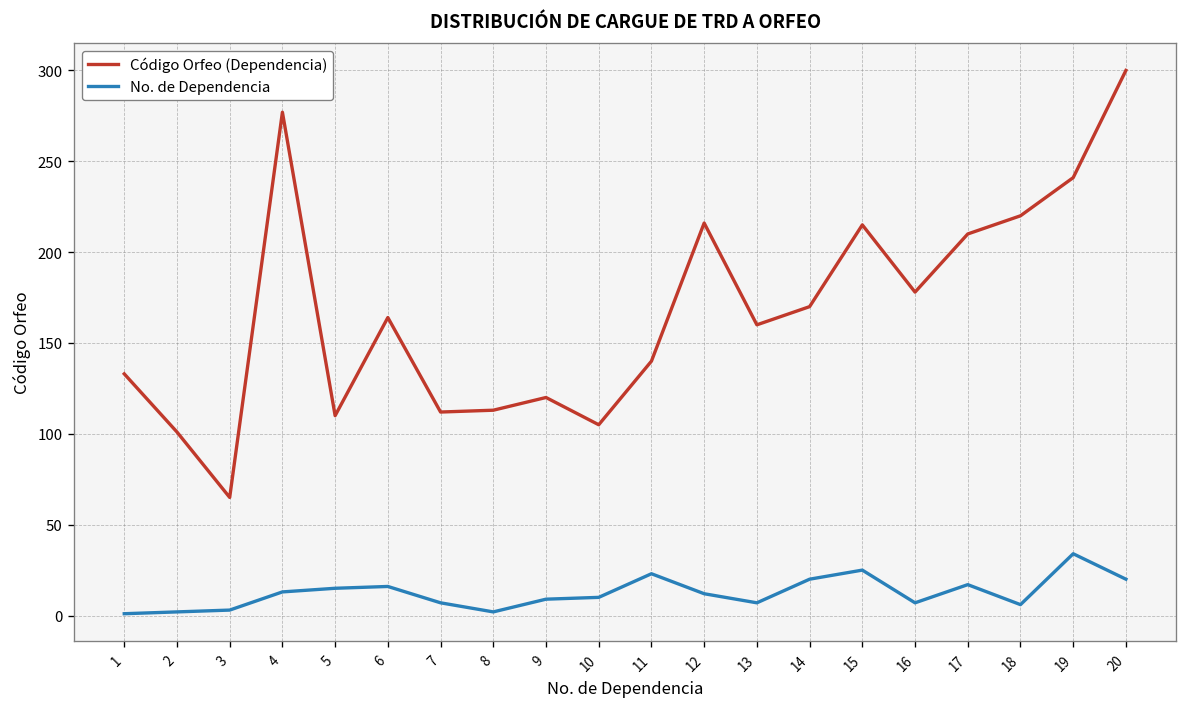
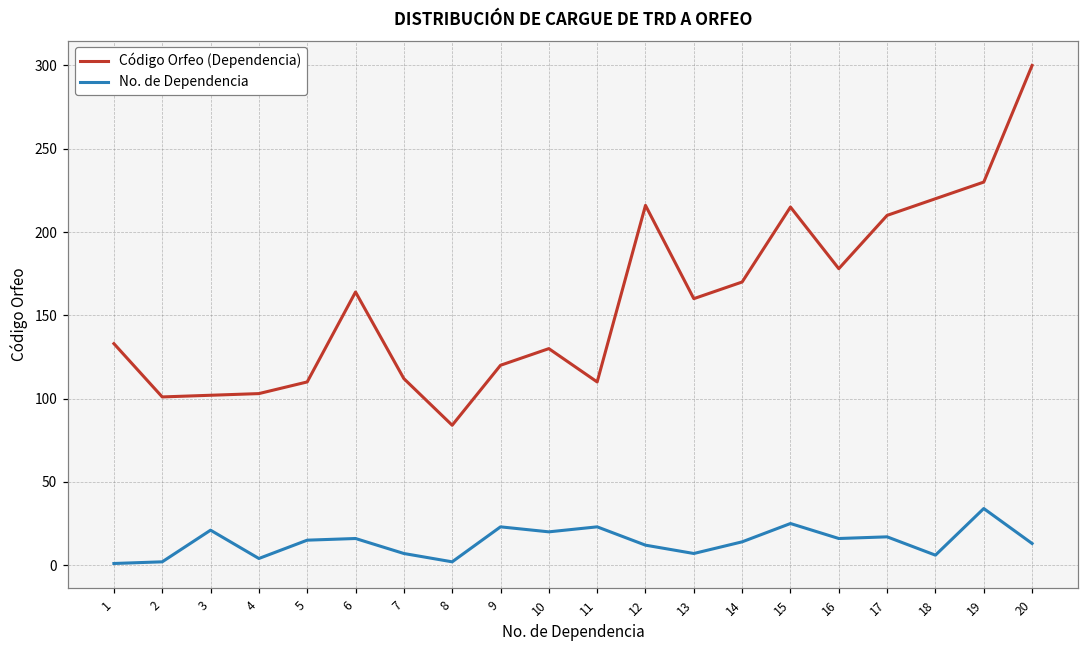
Código Orfeo (Dependencia), 3: 65 -> 102
No. de Dependencia, 3: 3 -> 21
Código Orfeo (Dependencia), 4: 277 -> 103
No. de Dependencia, 4: 13 -> 4
Código Orfeo (Dependencia), 8: 113 -> 84
No. de Dependencia, 9: 9 -> 23
Código Orfeo (Dependencia), 10: 105 -> 130
No. de Dependencia, 10: 10 -> 20
Código Orfeo (Dependencia), 11: 140 -> 110
No. de Dependencia, 14: 20 -> 14
No. de Dependencia, 16: 7 -> 16
Código Orfeo (Dependencia), 19: 241 -> 230
No. de Dependencia, 20: 20 -> 13
